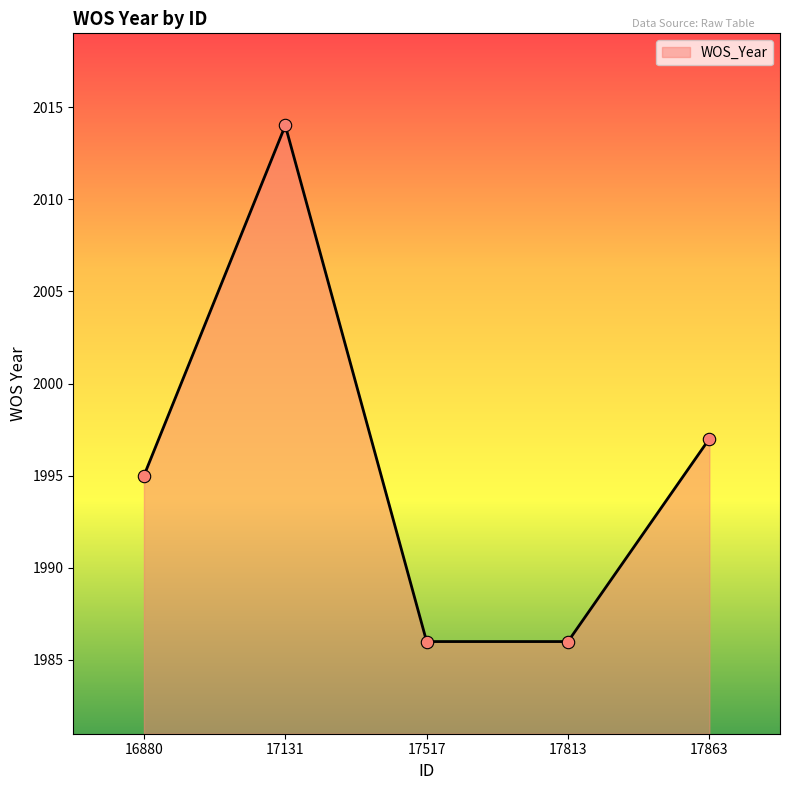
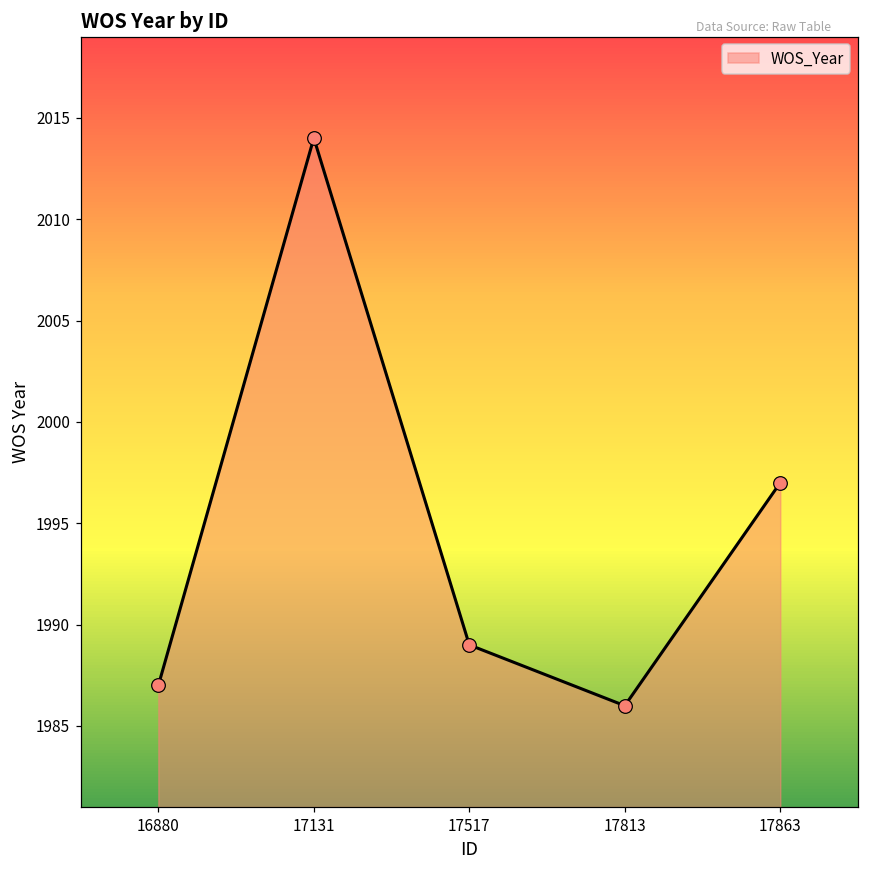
16880: 1995 -> 1987
17517: 1986 -> 1989
